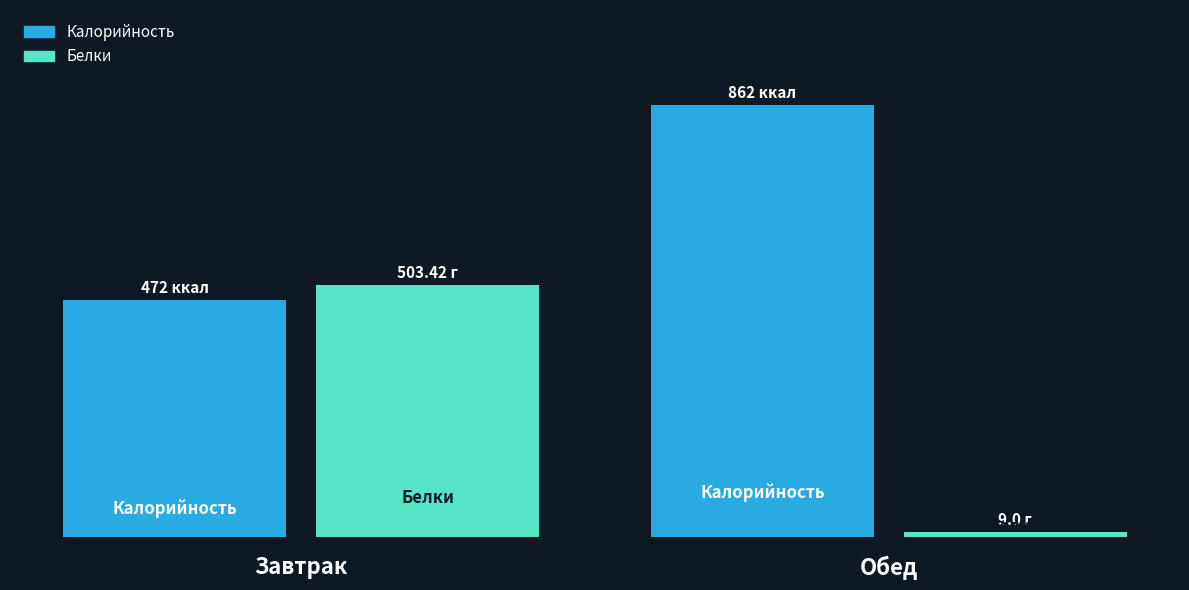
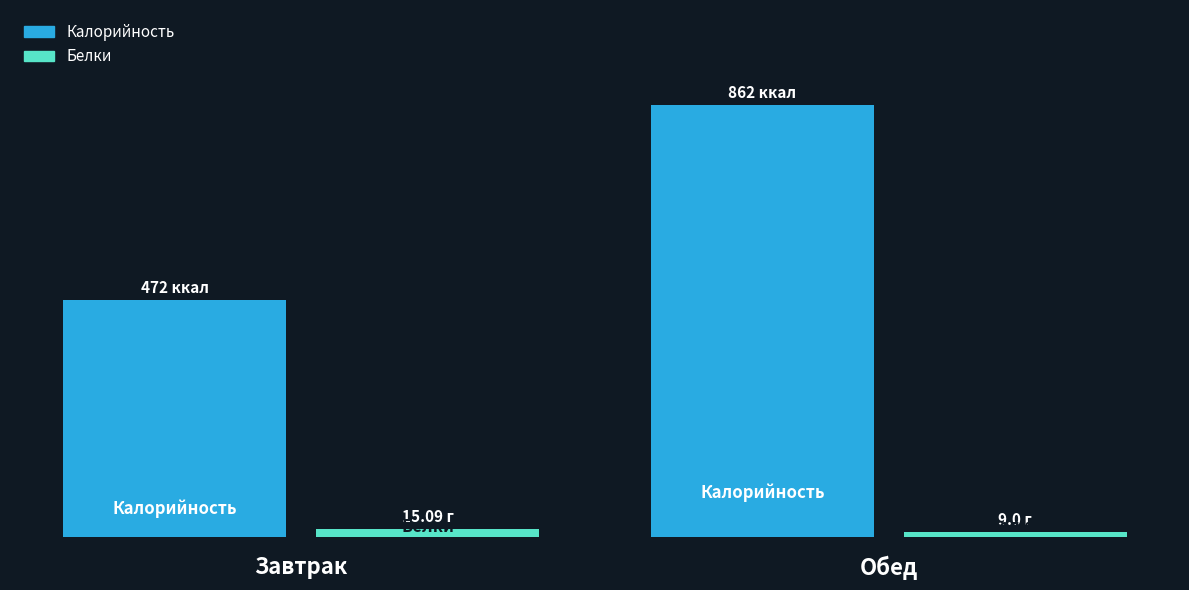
Белки, Завтрак: 503.42 -> 15.09
